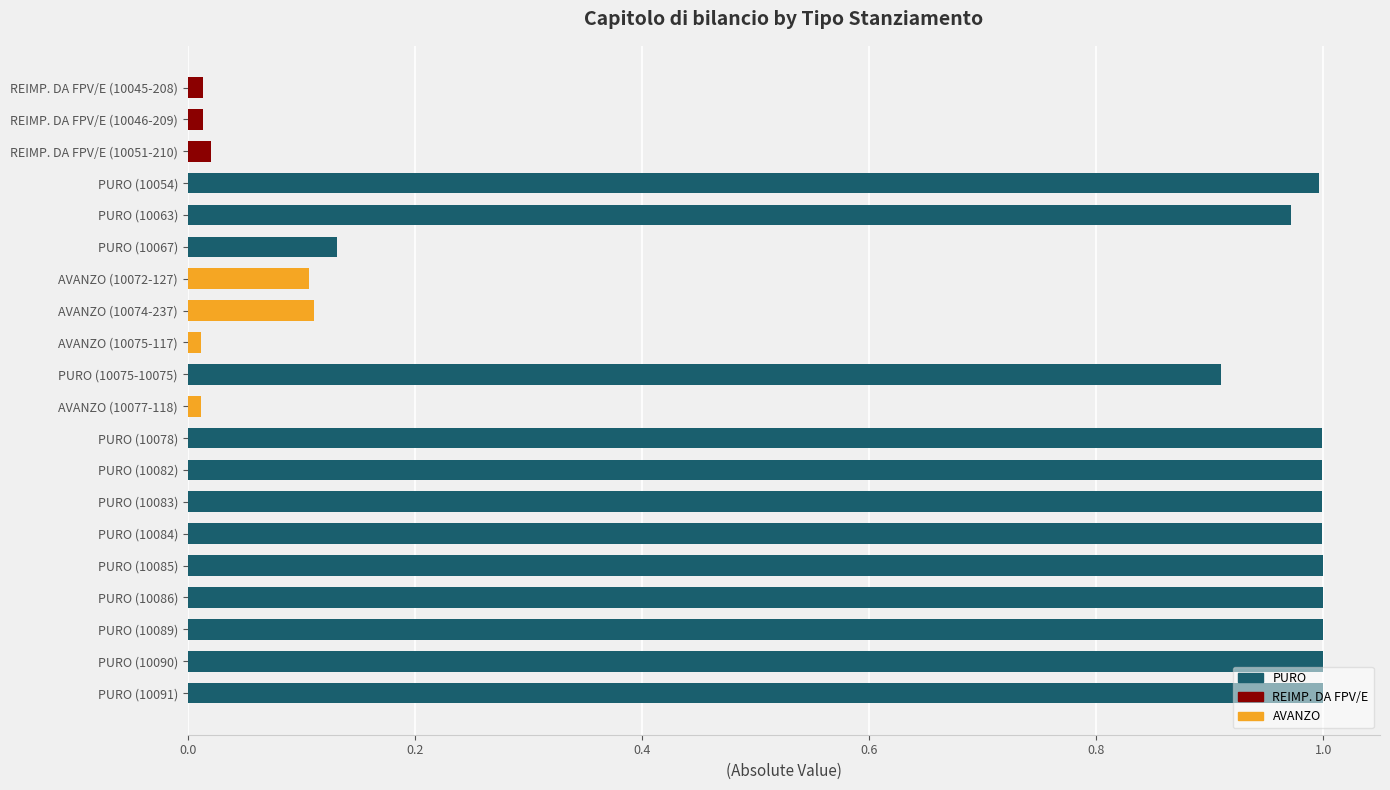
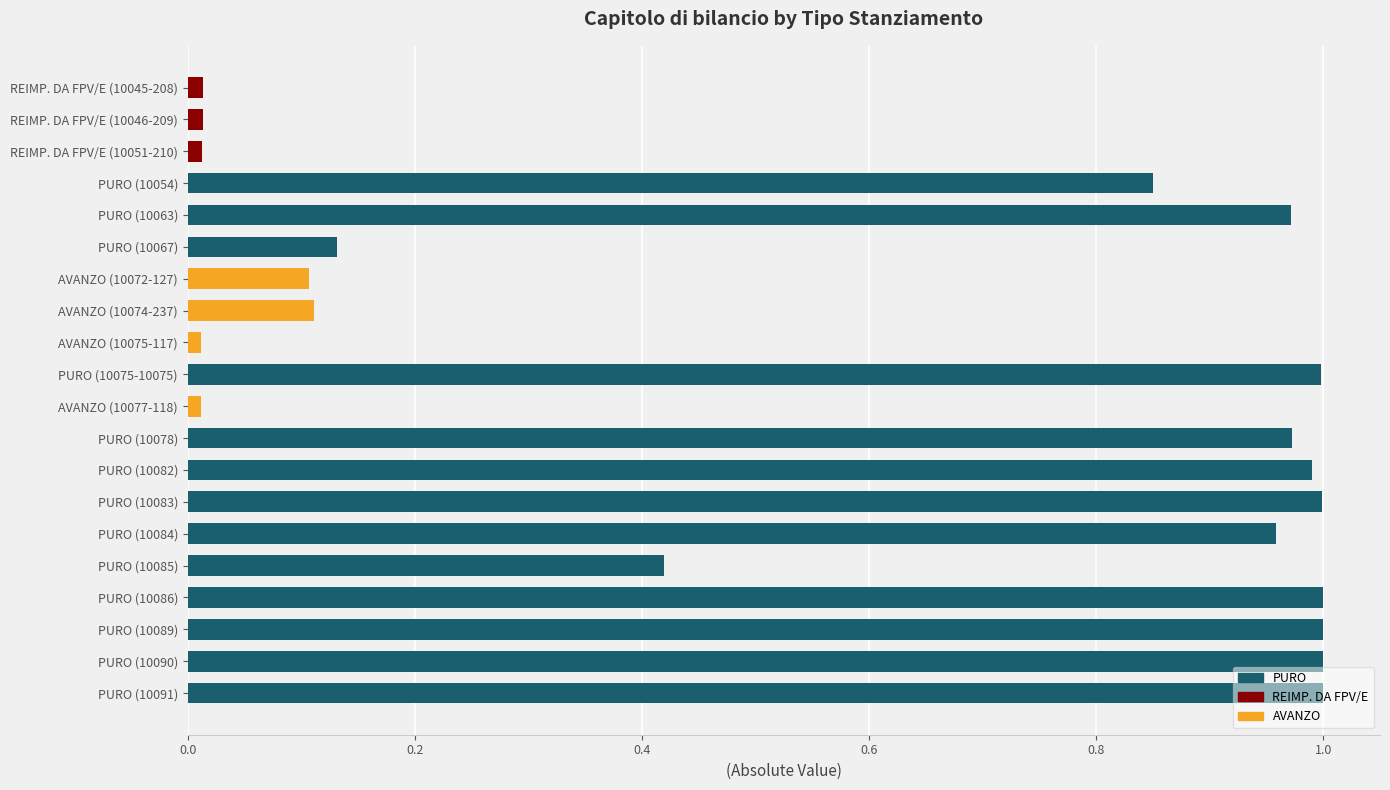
REIMP. DA FPV/E (10051-210): 0.021 -> 0.013
PURO (10054): 0.996 -> 0.850
PURO (10075-10075): 0.910 -> 0.998
PURO (10078): 0.999 -> 0.973
PURO (10082): 0.999 -> 0.990
PURO (10084): 0.999 -> 0.959
PURO (10085): 0.999 -> 0.420
